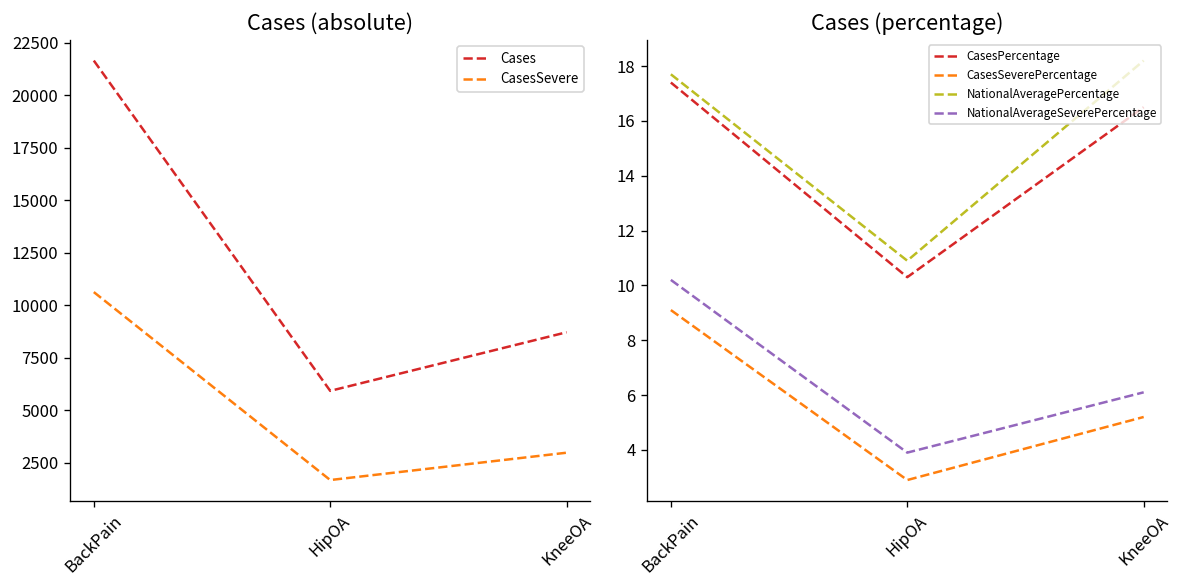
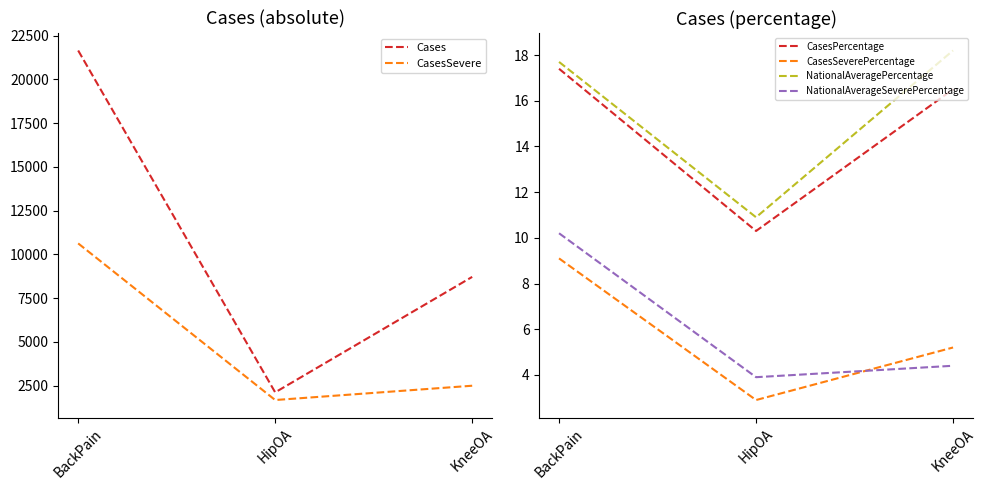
Cases (absolute), Cases, HipOA: 5900 -> 2100
Cases (absolute), CasesSevere, KneeOA: 3000 -> 2500
Cases (percentage), NationalAverageSeverePercentage, KneeOA: 6.1 -> 4.4
